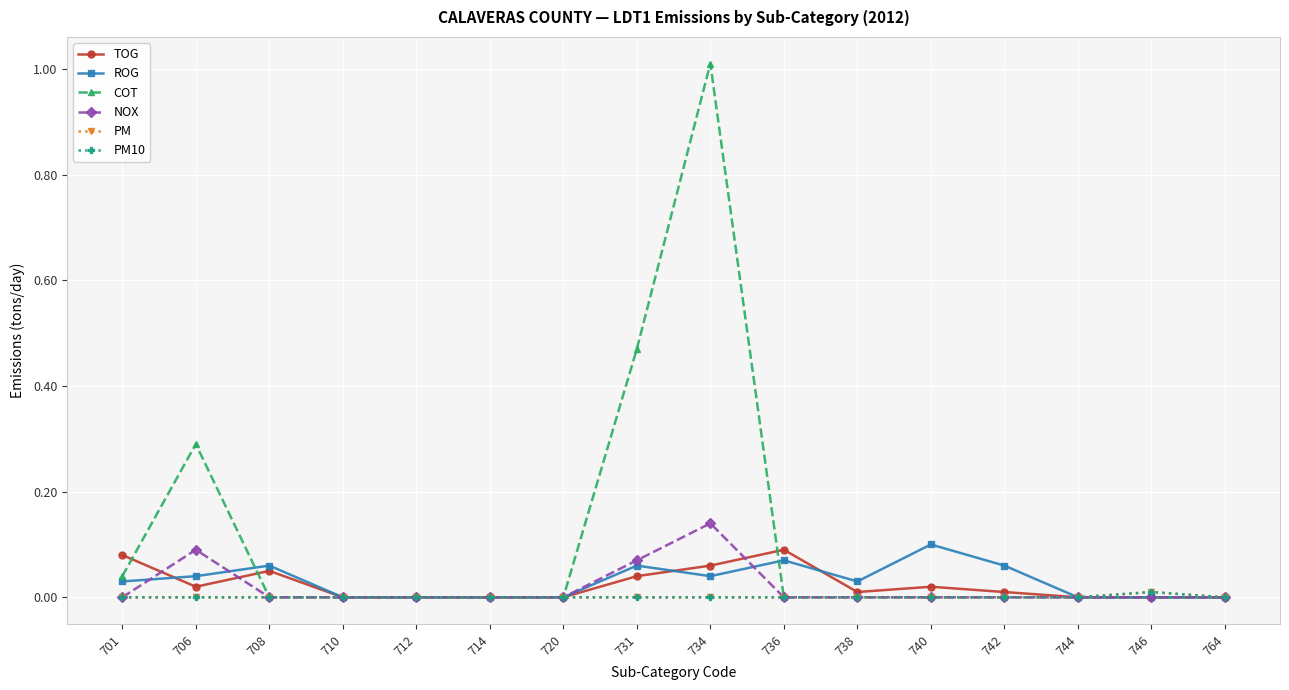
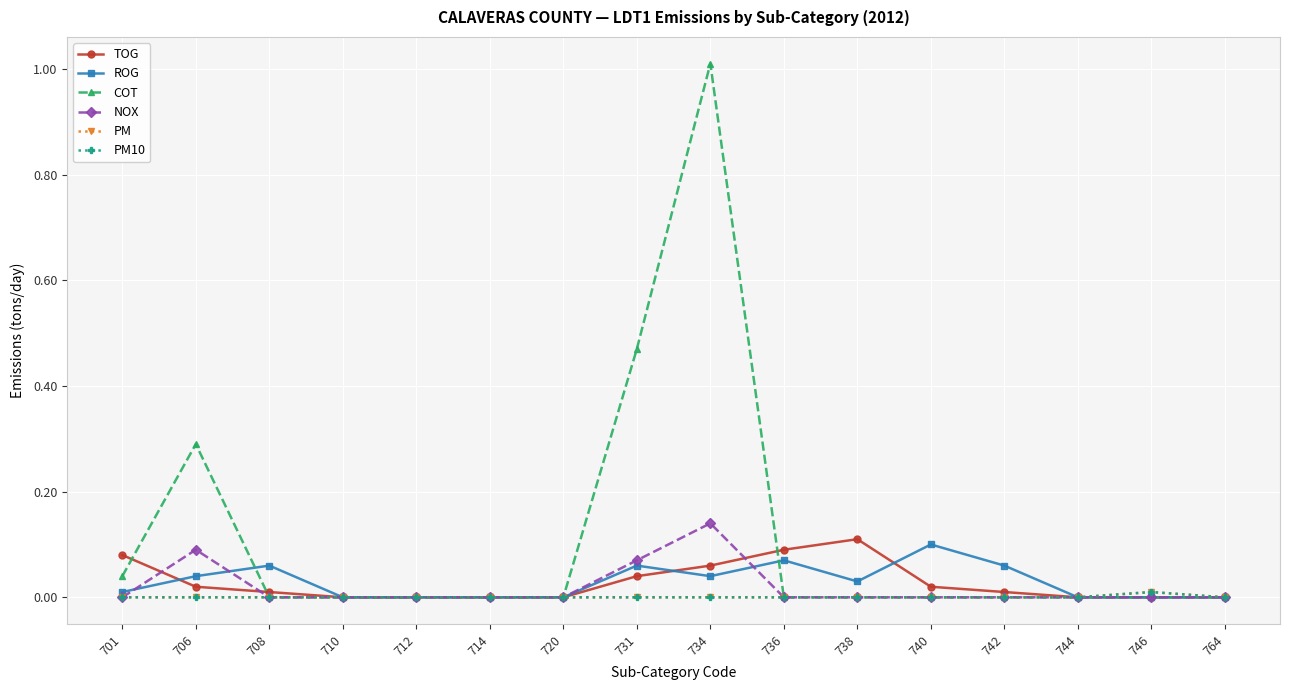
ROG, 701: 0.03 -> 0.01
TOG, 708: 0.05 -> 0.01
TOG, 738: 0.01 -> 0.11
